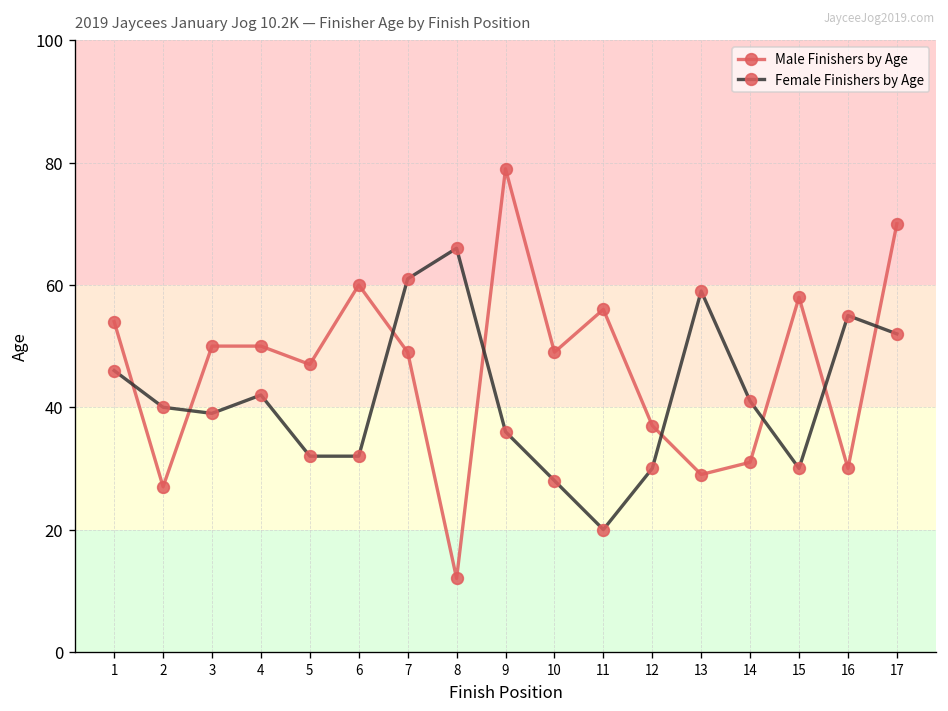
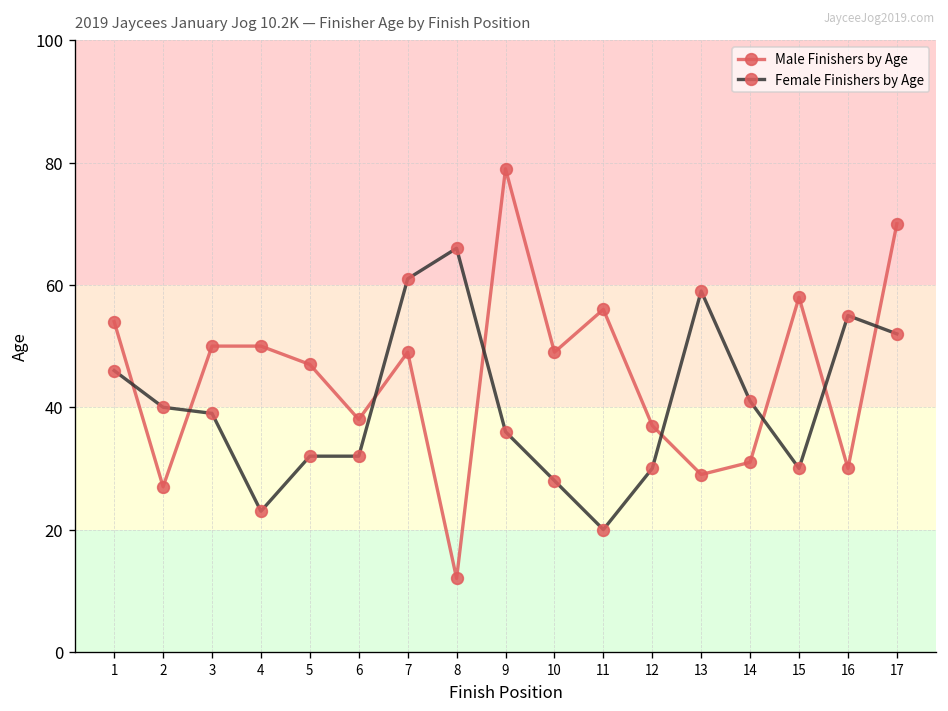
Female Finishers by Age, 4: 42 -> 23
Male Finishers by Age, 6: 60 -> 38
